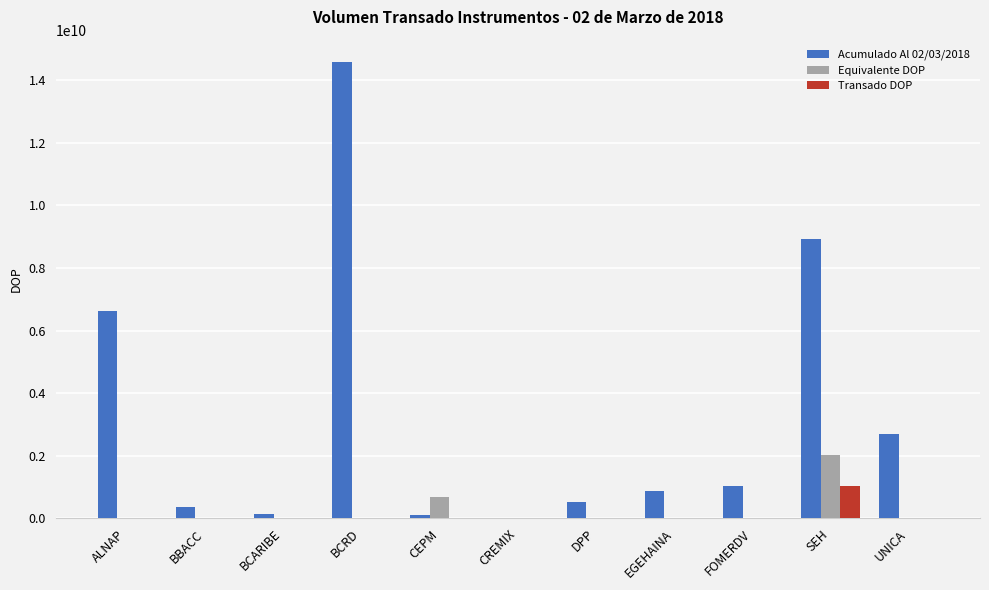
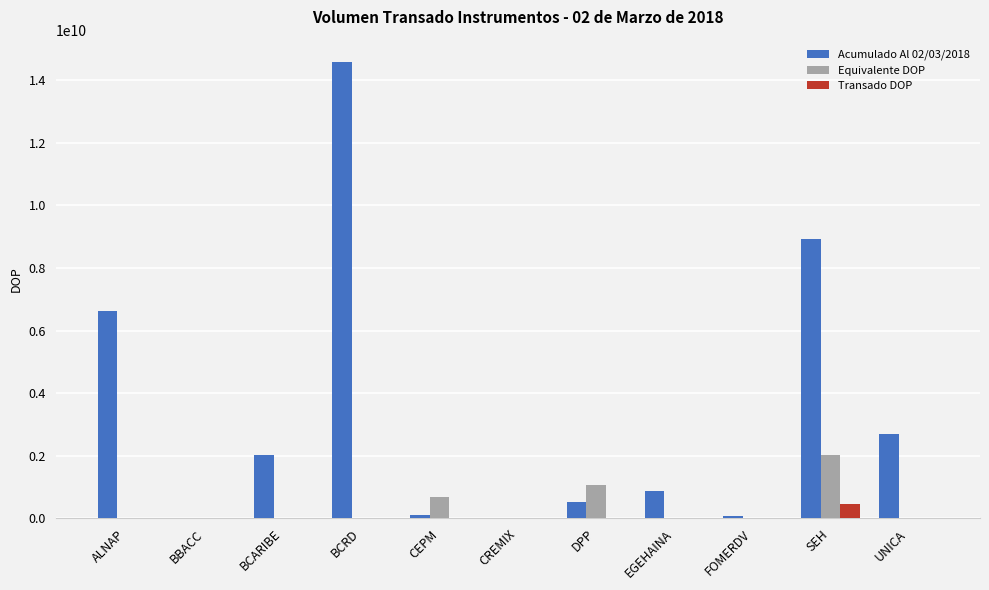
Acumulado Al 02/03/2018, BBACC: 400000000 -> 0
Acumulado Al 02/03/2018, BCARIBE: 100000000 -> 2000000000
Equivalente DOP, DPP: 0 -> 1100000000
Acumulado Al 02/03/2018, FOMERDV: 1000000000 -> 100000000
Transado DOP, SEH: 1000000000 -> 500000000
